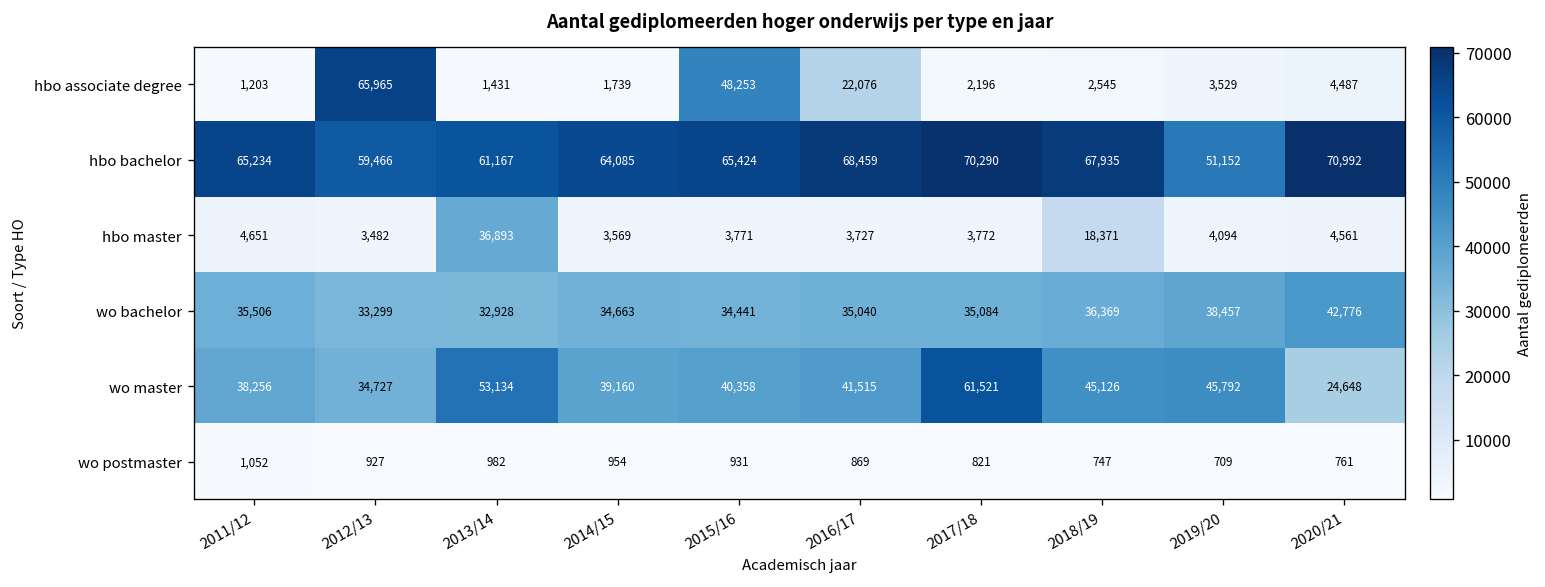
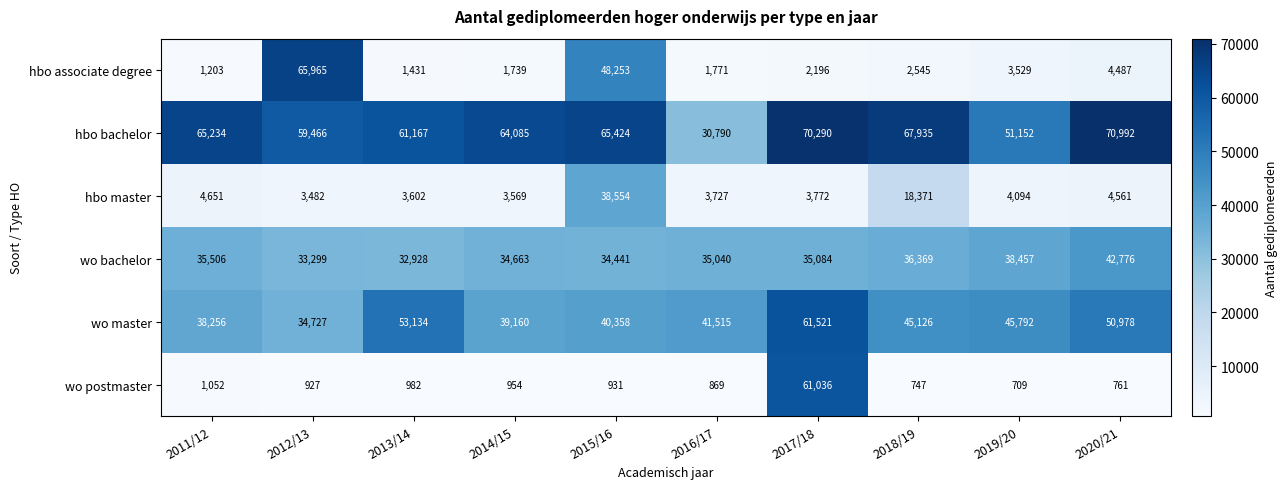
hbo associate degree, 2016/17: 22,076 -> 1,771
hbo bachelor, 2016/17: 68,459 -> 30,790
hbo master, 2013/14: 36,893 -> 3,602
hbo master, 2015/16: 3,771 -> 38,554
wo master, 2020/21: 24,648 -> 50,978
wo postmaster, 2017/18: 821 -> 61,036
